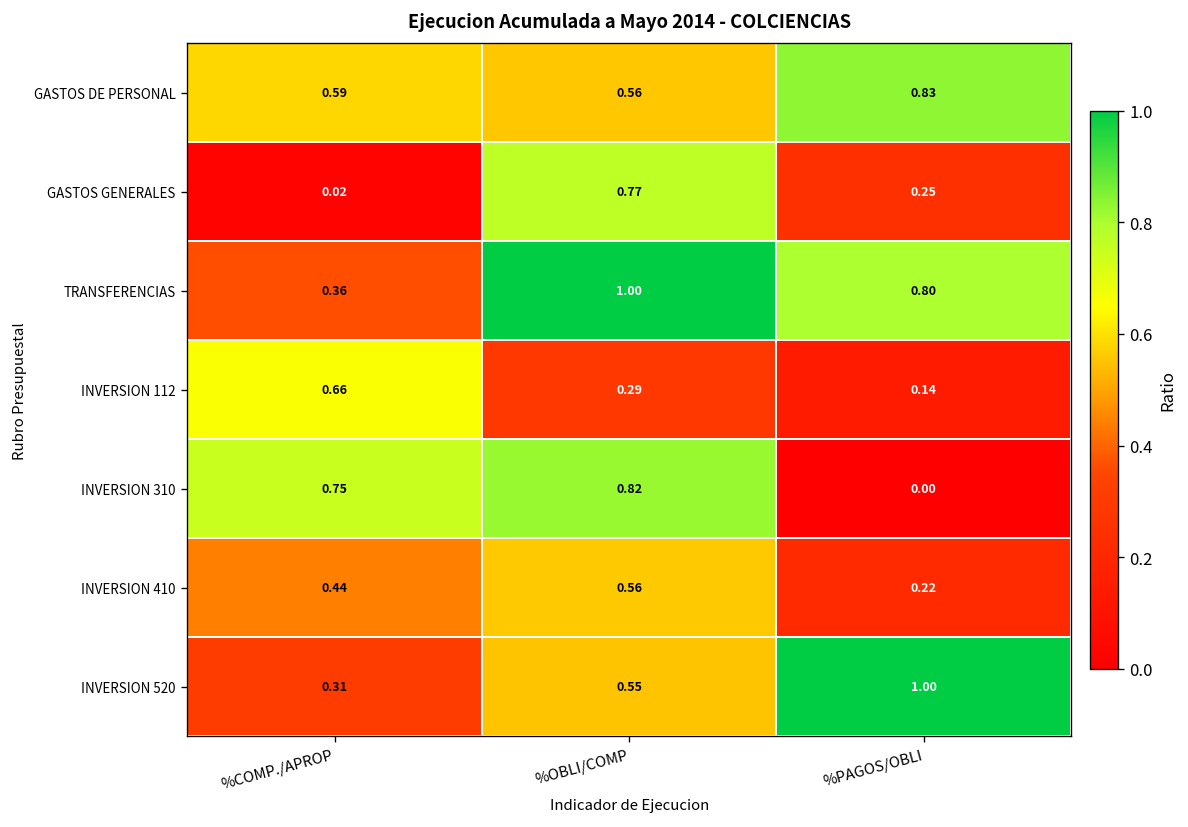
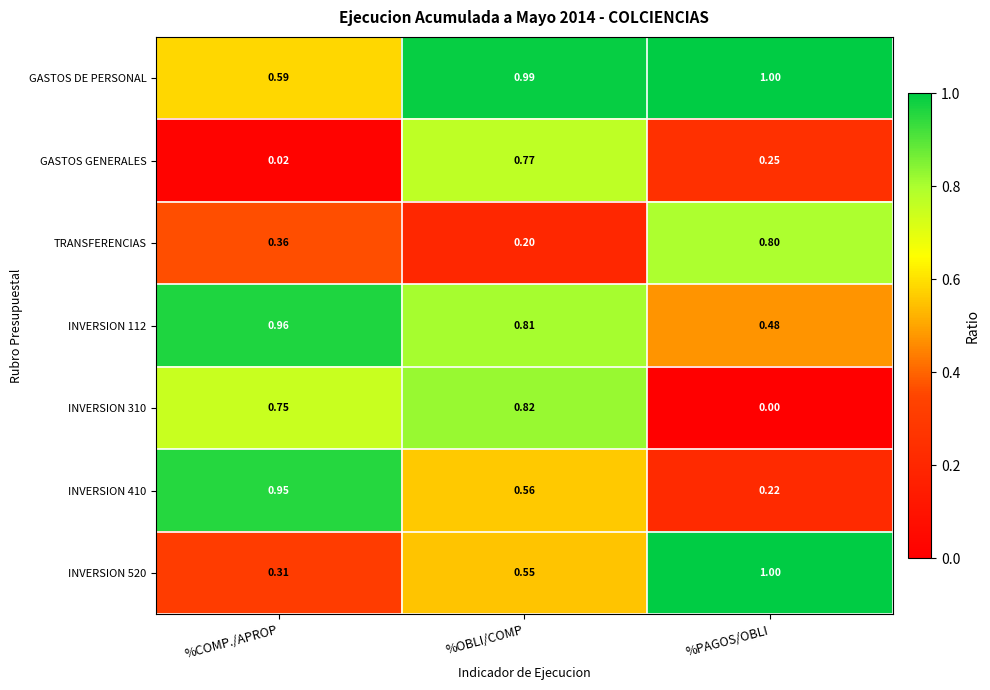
GASTOS DE PERSONAL, %OBLI/COMP: 0.56 -> 0.99
GASTOS DE PERSONAL, %PAGOS/OBLI: 0.83 -> 1.00
TRANSFERENCIAS, %OBLI/COMP: 1.00 -> 0.20
INVERSION 112, %COMP./APROP: 0.66 -> 0.96
INVERSION 112, %OBLI/COMP: 0.29 -> 0.81
INVERSION 112, %PAGOS/OBLI: 0.14 -> 0.48
INVERSION 410, %COMP./APROP: 0.44 -> 0.95
